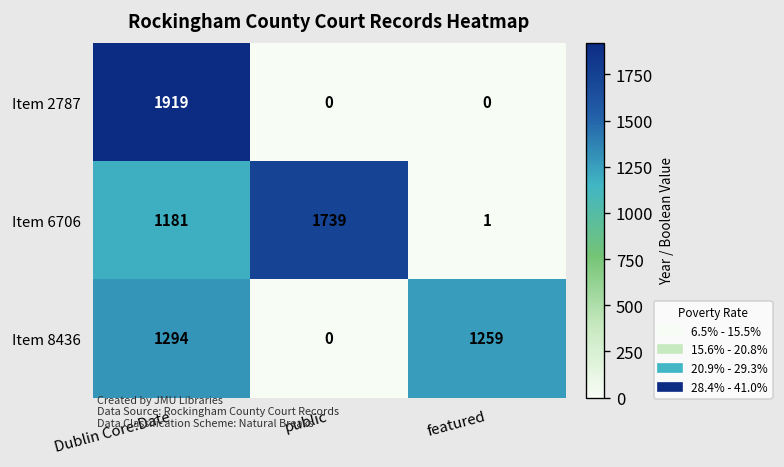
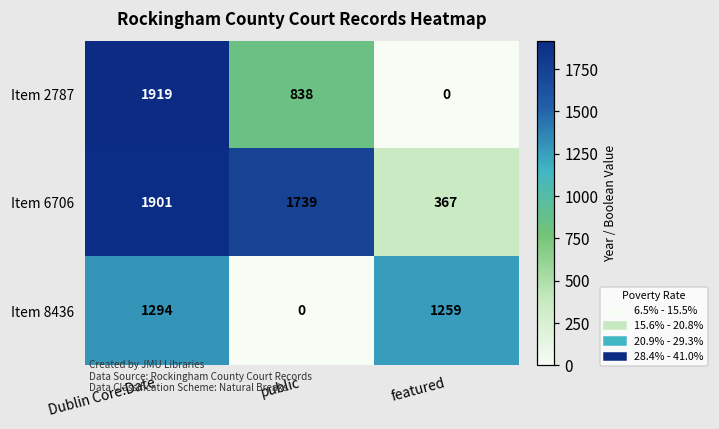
Item 2787, public: 0 -> 838
Item 6706, Dublin Core:Date: 1181 -> 1901
Item 6706, featured: 1 -> 367
